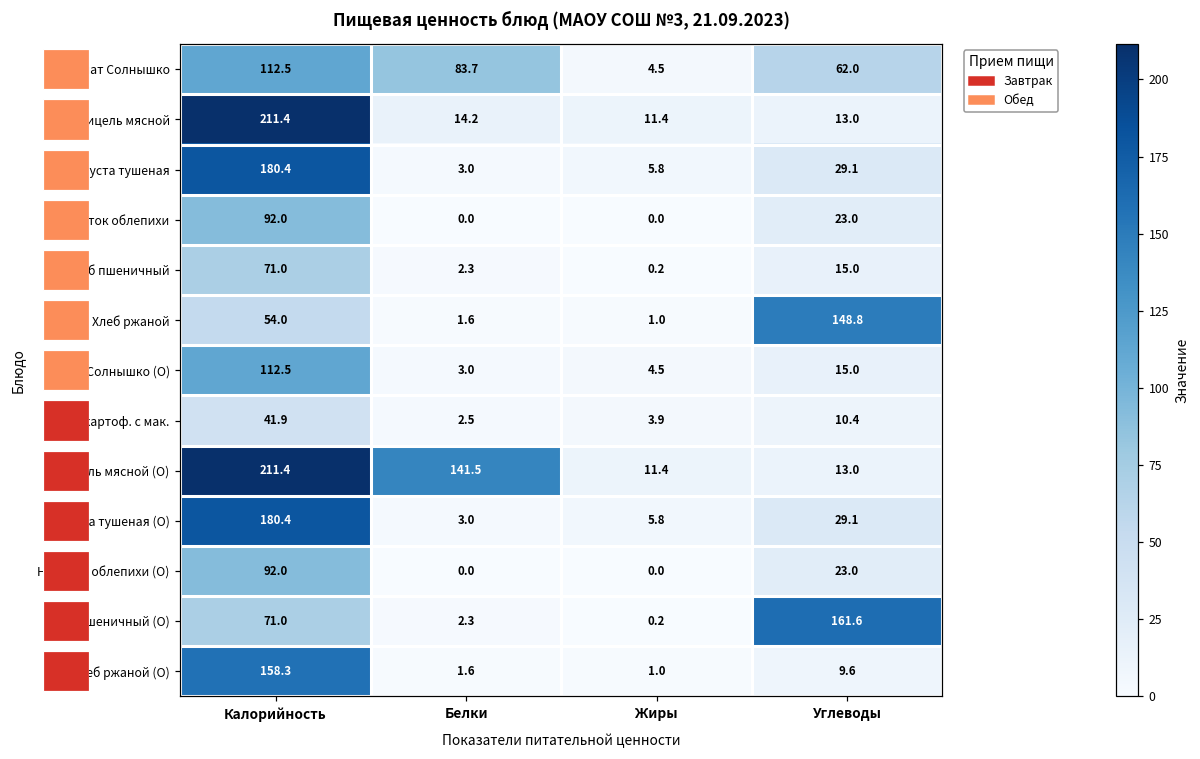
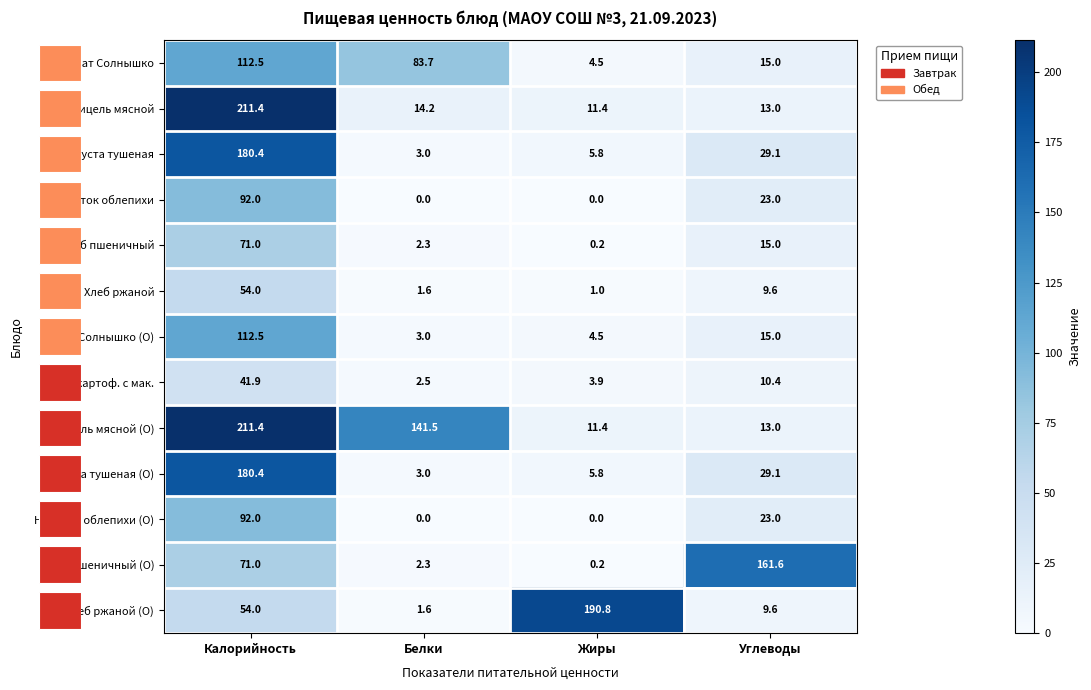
Салат Солнышко, Углеводы: 62.0 -> 15.0
Хлеб ржаной, Углеводы: 148.8 -> 9.6
Хлеб ржаной (О), Калорийность: 158.3 -> 54.0
Хлеб ржаной (О), Жиры: 1.0 -> 190.8
